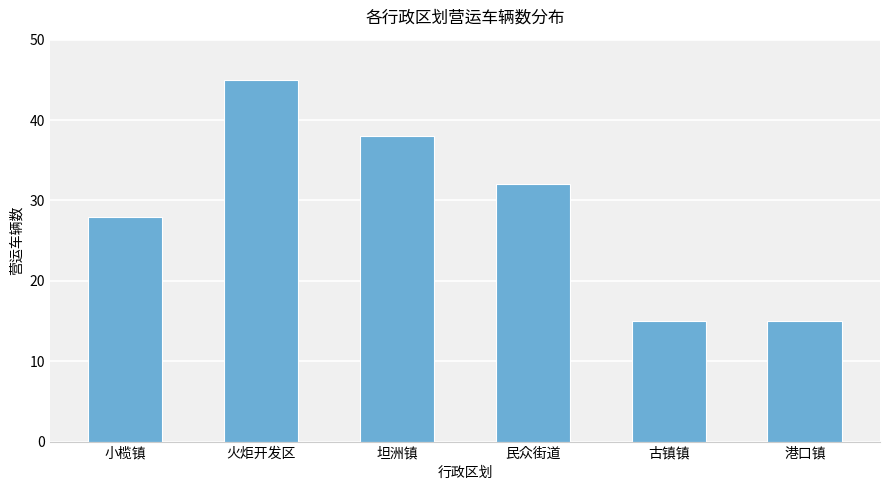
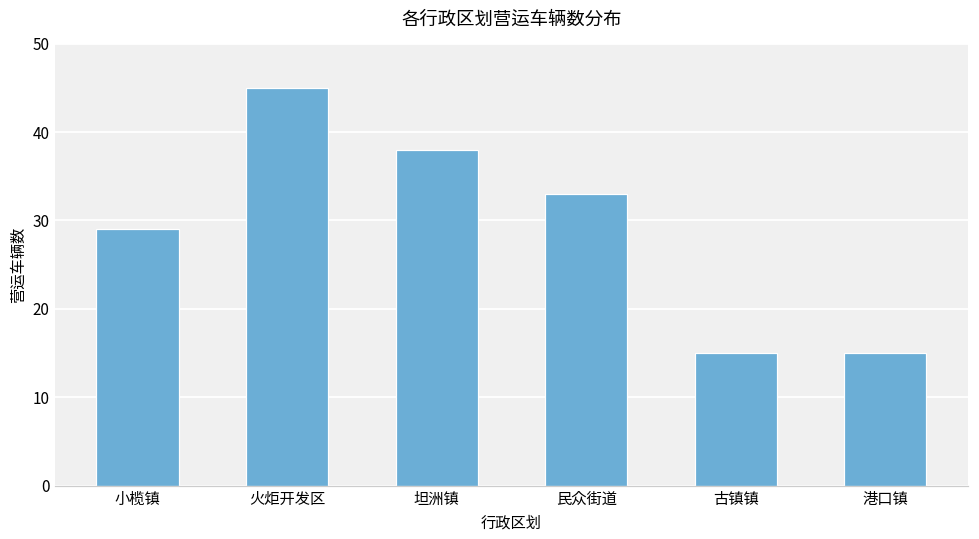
小榄镇: 28 -> 29
民众街道: 32 -> 33
